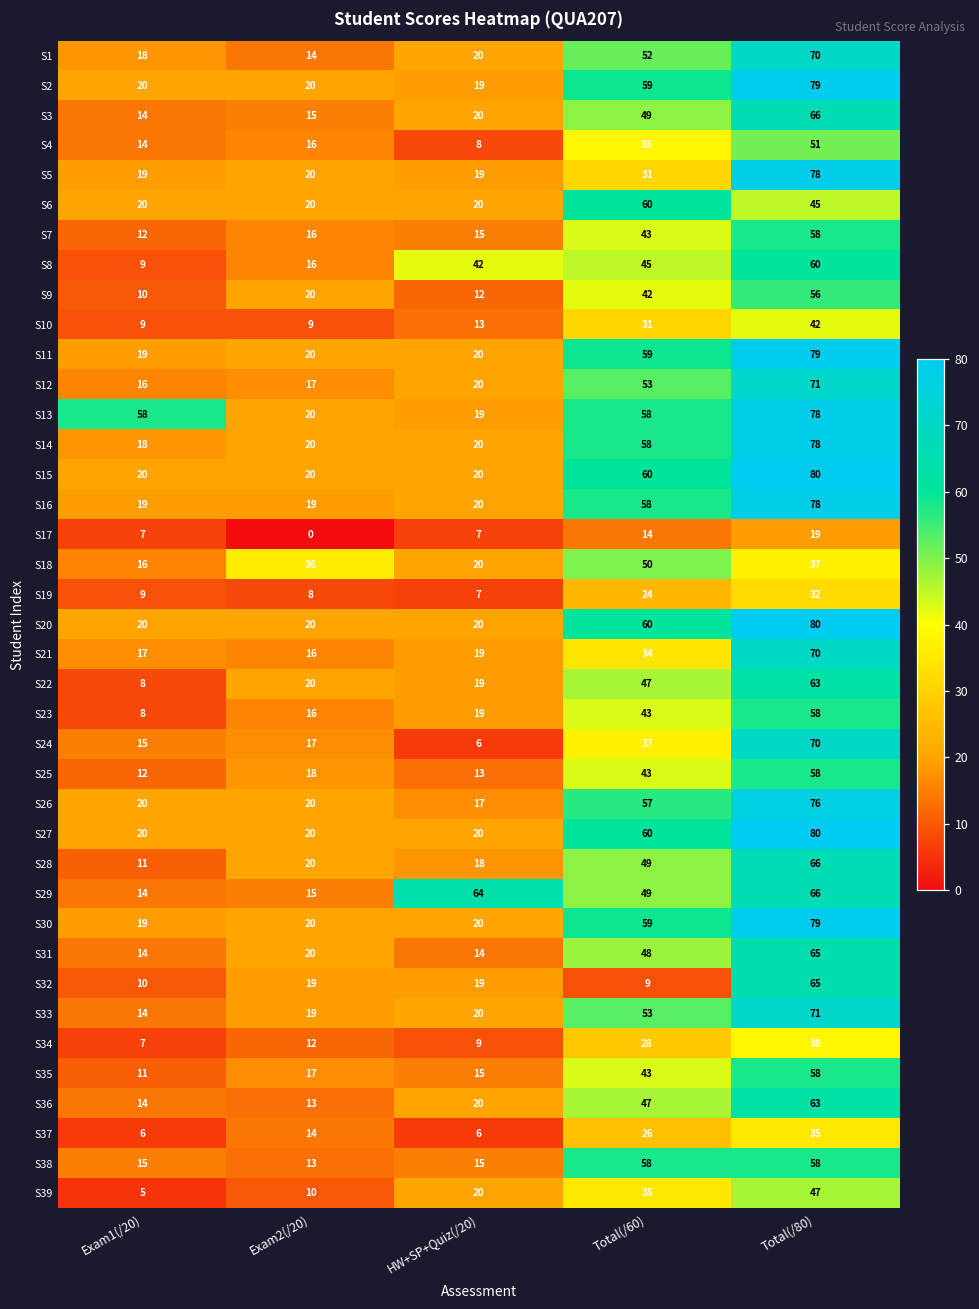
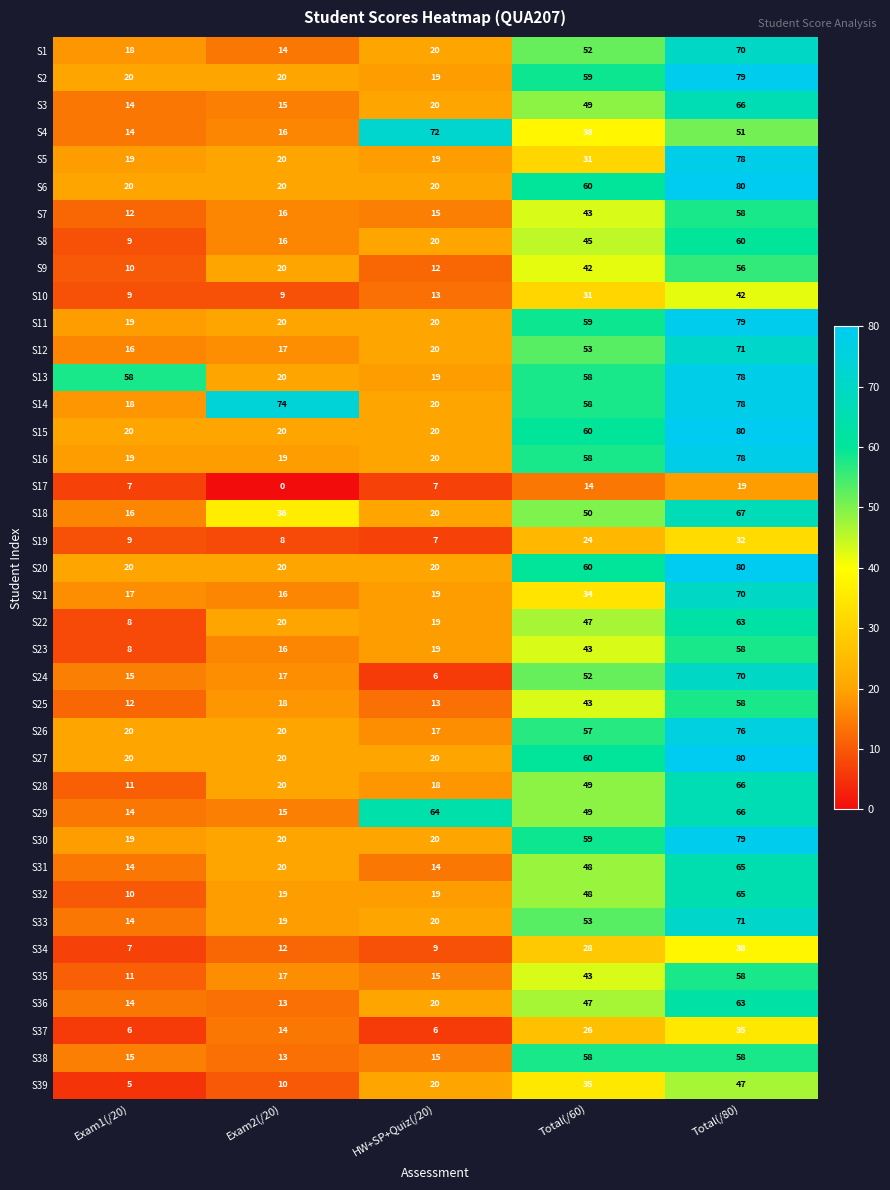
S4, HW+SP+Quiz(/20): 8 -> 72
S6, Total(/80): 45 -> 80
S8, HW+SP+Quiz(/20): 42 -> 20
S14, Exam2(/20): 20 -> 74
S18, Total(/80): 37 -> 67
S24, Total(/60): 37 -> 52
S32, Total(/60): 9 -> 48
